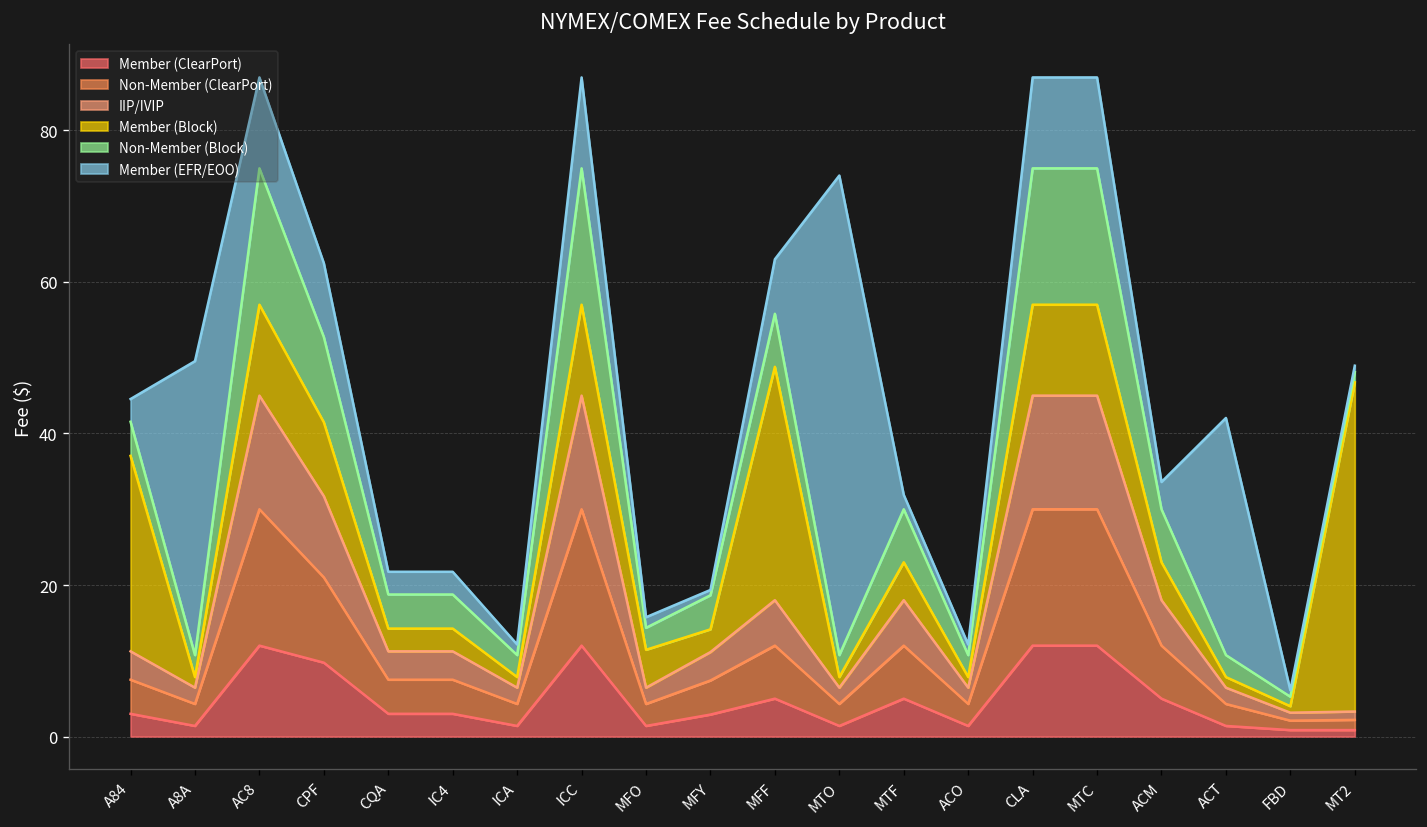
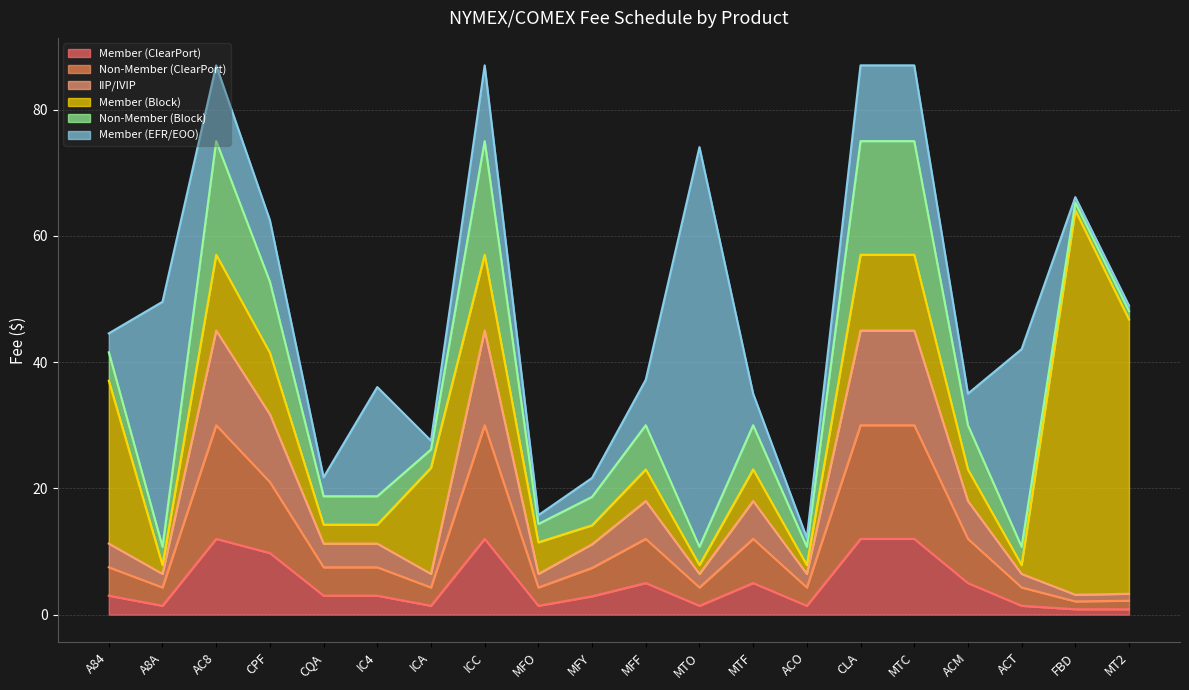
Member (EFR/EOO), IC4: 3 -> 17
Member (Block), ICA: 1 -> 17
Member (EFR/EOO), MFY: 1 -> 3
Member (Block), MFF: 31 -> 5
Member (EFR/EOO), MTF: 2 -> 5
Member (EFR/EOO), ACM: 4 -> 5
Member (Block), FBD: 1 -> 61
